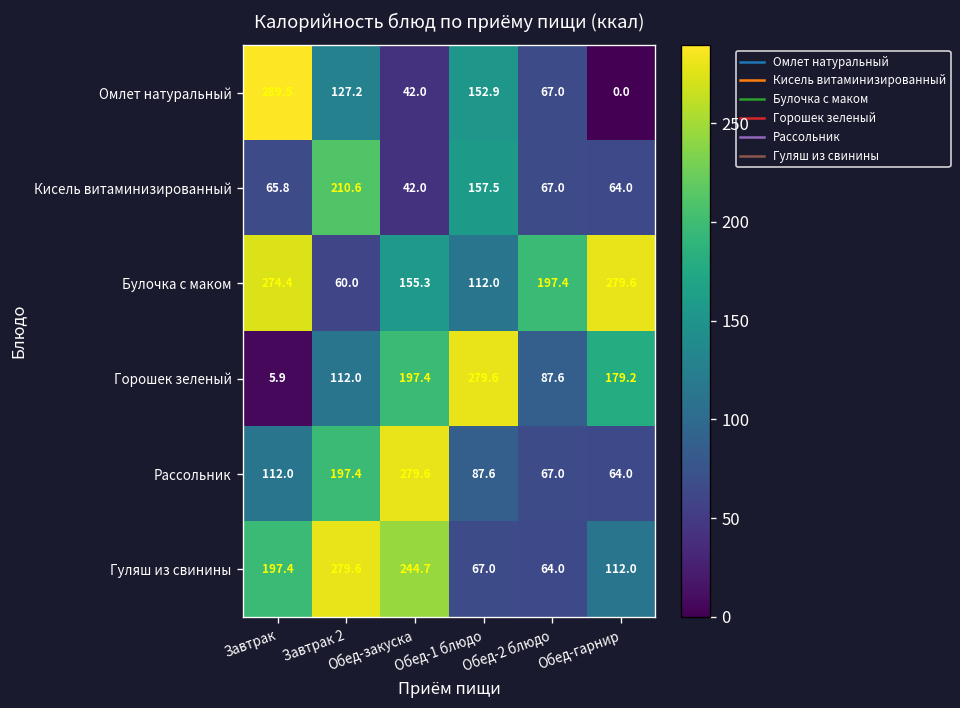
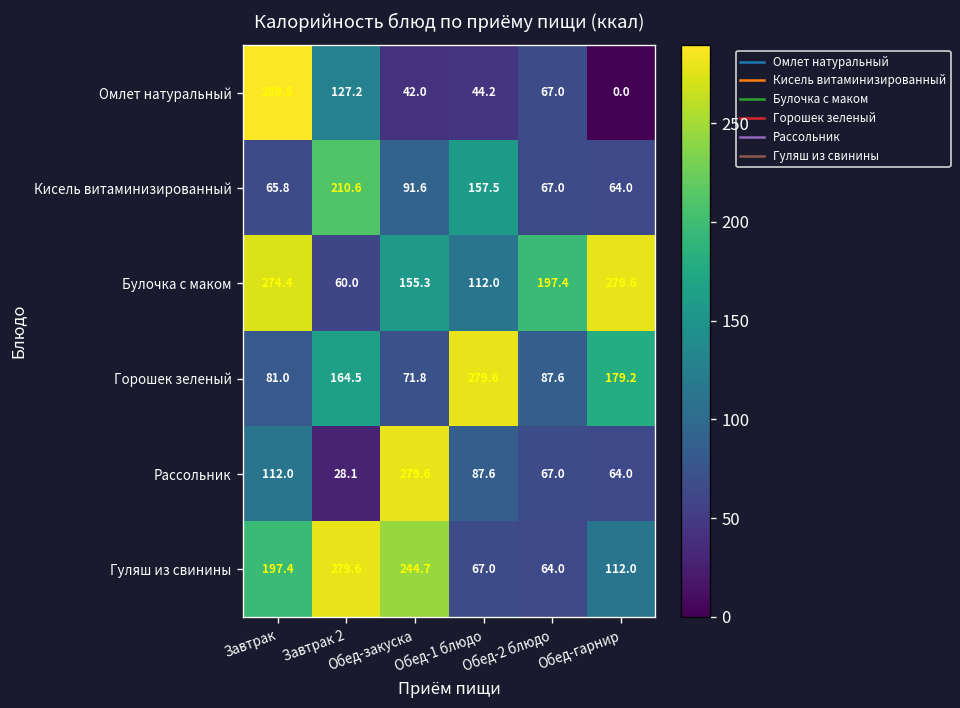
Омлет натуральный, Обед-1 блюдо: 152.9 -> 44.2
Кисель витаминизированный, Обед-закуска: 42.0 -> 91.6
Горошек зеленый, Завтрак: 5.9 -> 81.0
Горошек зеленый, Завтрак 2: 112.0 -> 164.5
Горошек зеленый, Обед-закуска: 197.4 -> 71.8
Рассольник, Завтрак 2: 197.4 -> 28.1
